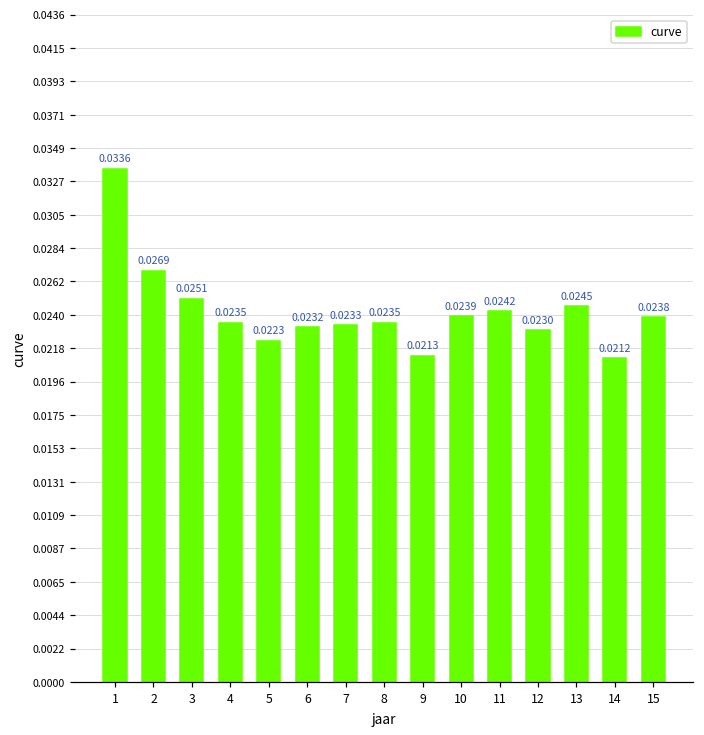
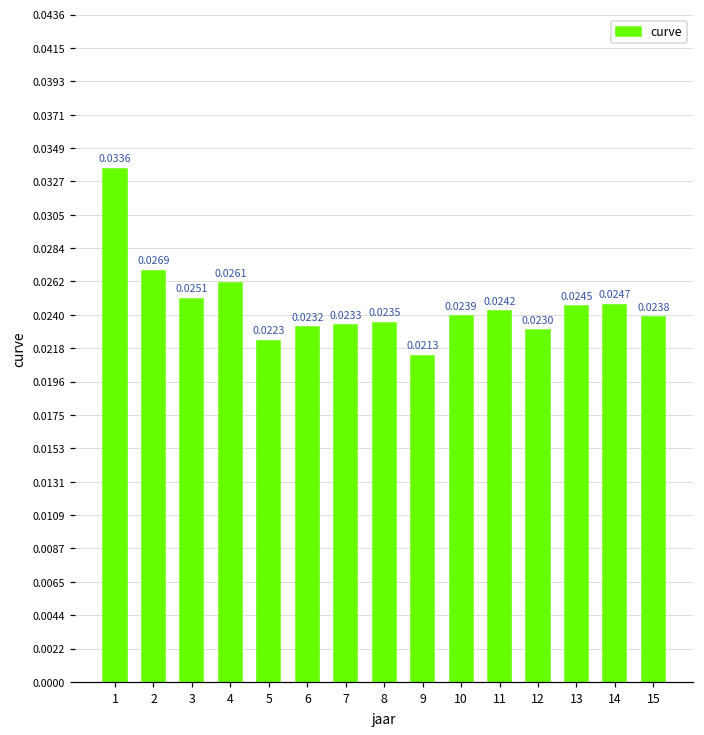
4: 0.0235 -> 0.0261
14: 0.0212 -> 0.0247
